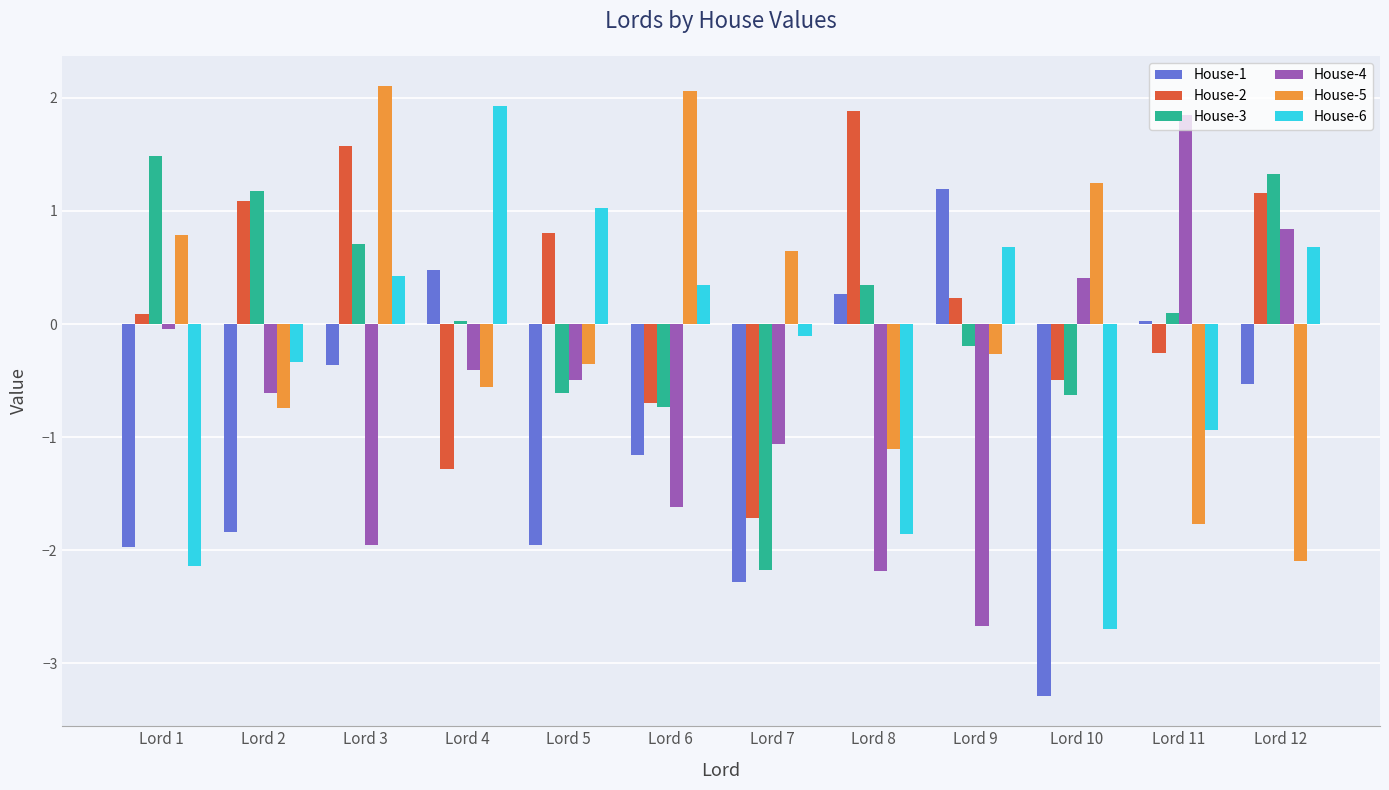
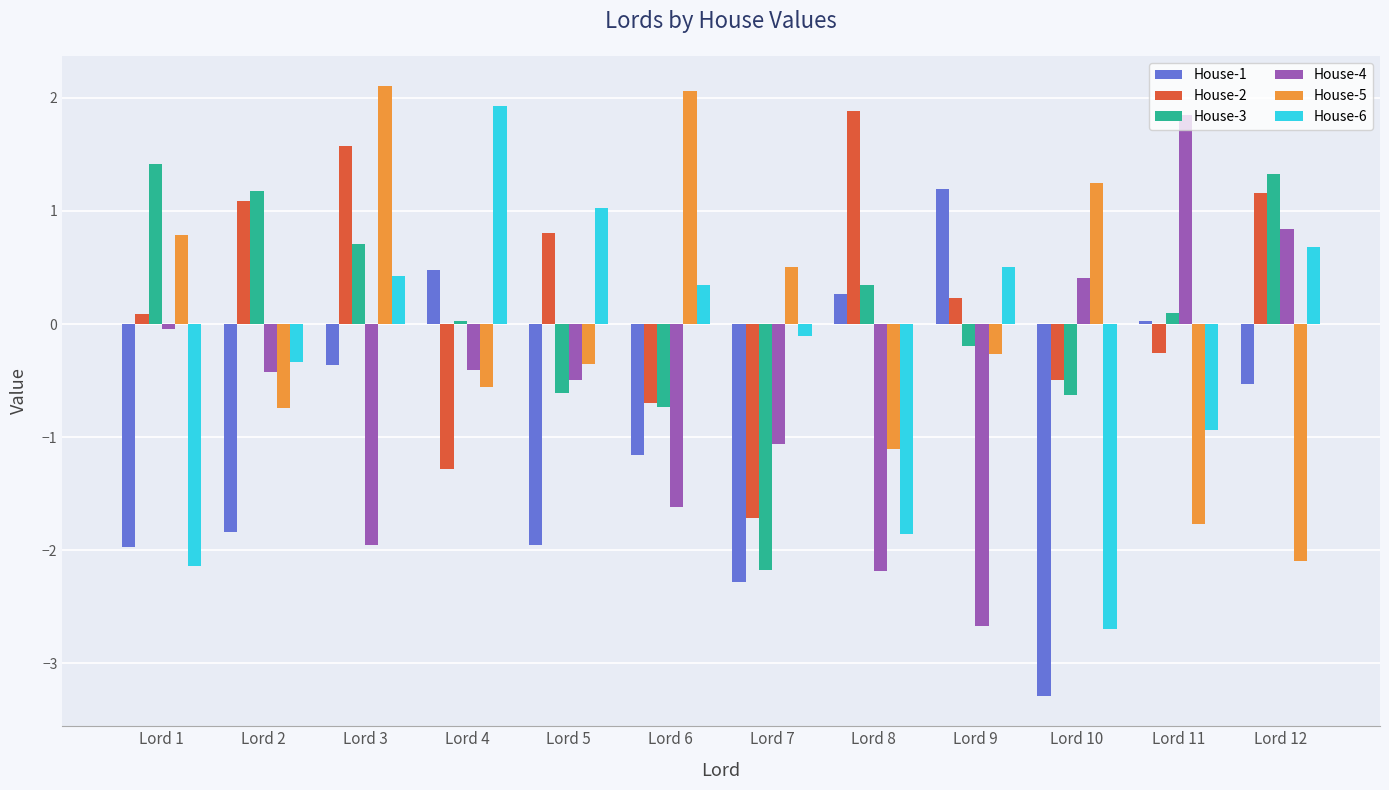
House-3, Lord 1: 1.49 -> 1.41
House-4, Lord 2: -0.61 -> -0.43
House-5, Lord 7: 0.65 -> 0.50
House-6, Lord 9: 0.68 -> 0.50
